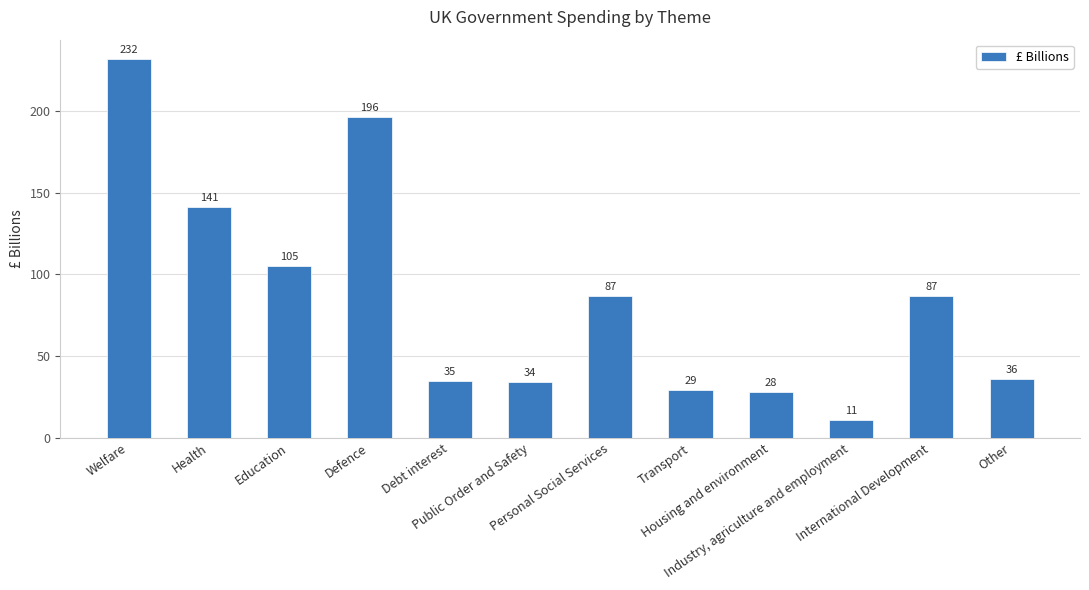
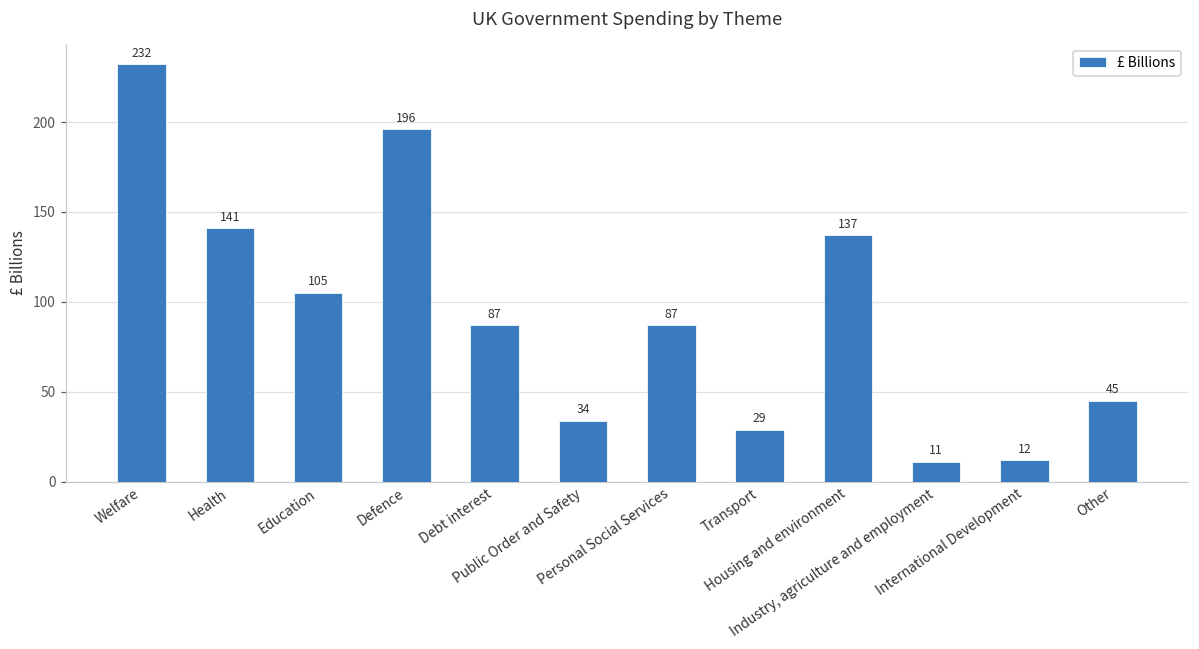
Debt interest: 35 -> 87
Housing and environment: 28 -> 137
International Development: 87 -> 12
Other: 36 -> 45
